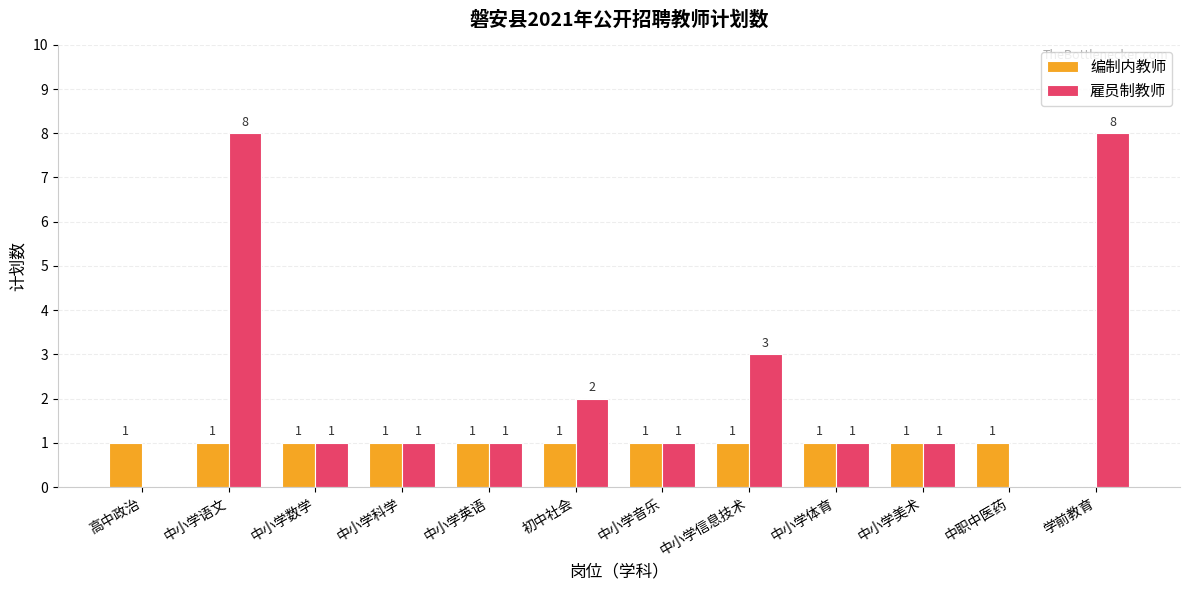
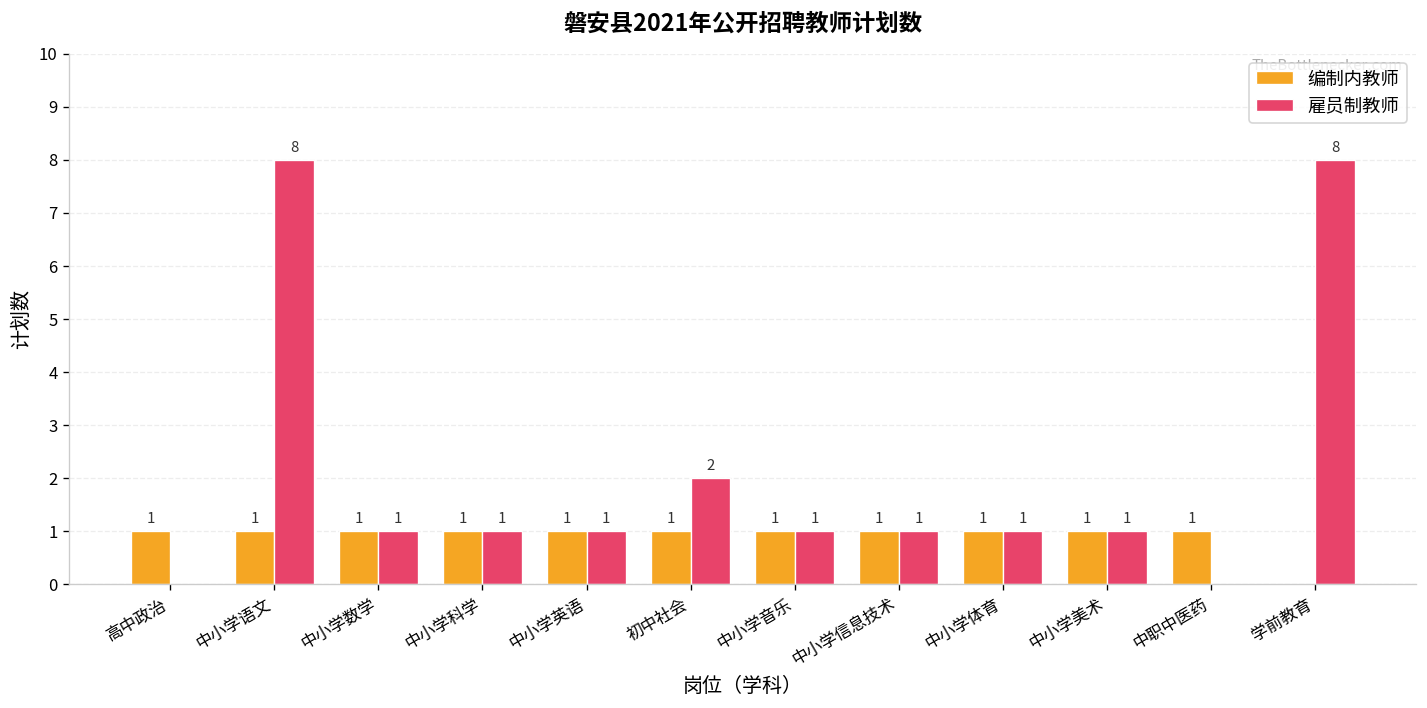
雇员制教师, 中小学信息技术: 3 -> 1
